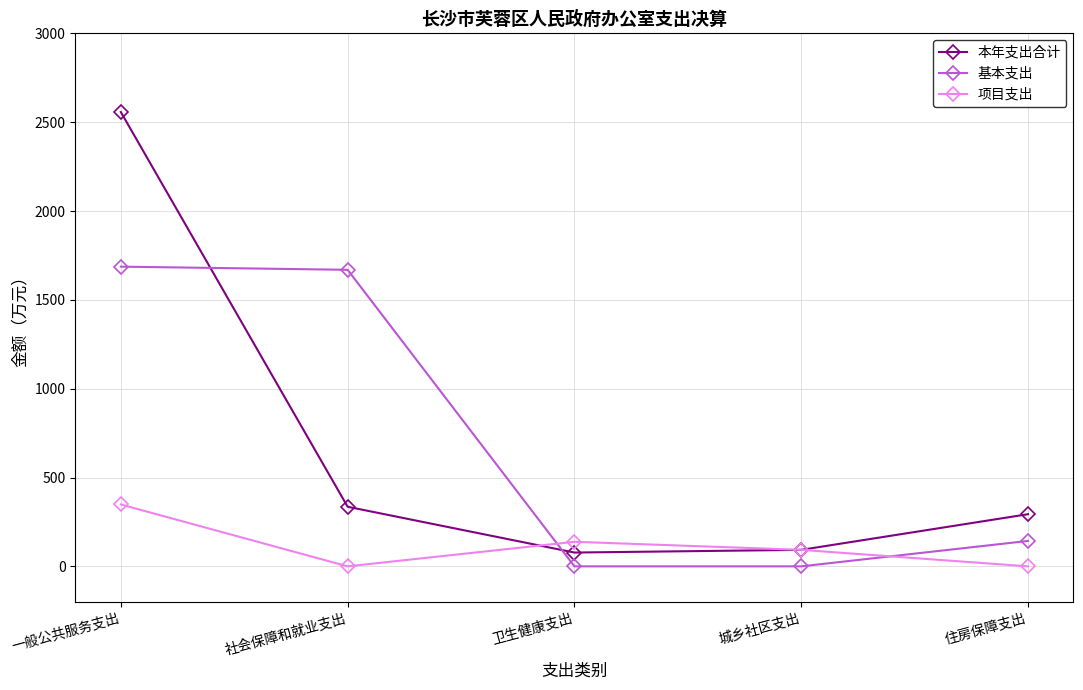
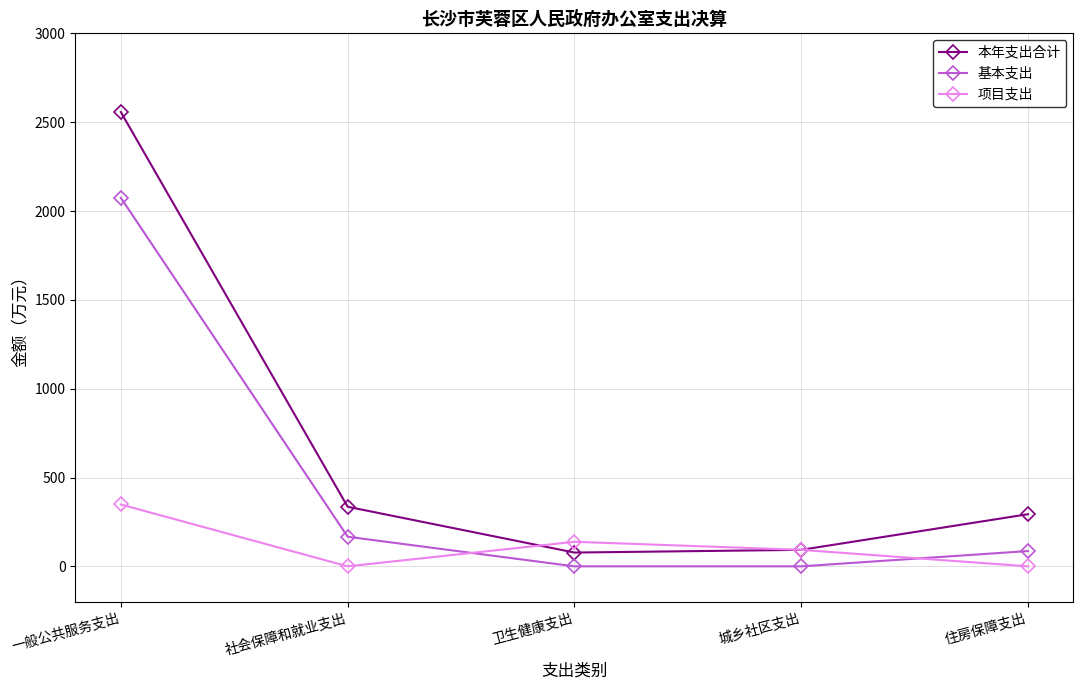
基本支出, 一般公共服务支出: 1690 -> 2070
基本支出, 社会保障和就业支出: 1670 -> 170
基本支出, 住房保障支出: 140 -> 90
